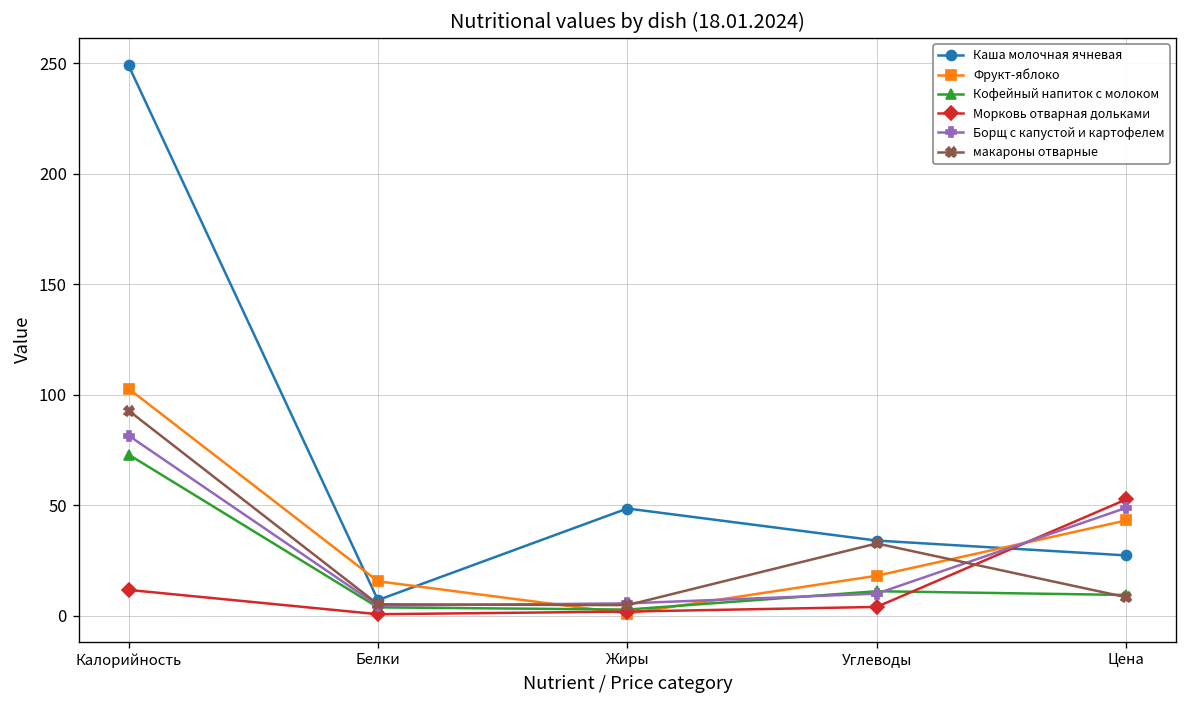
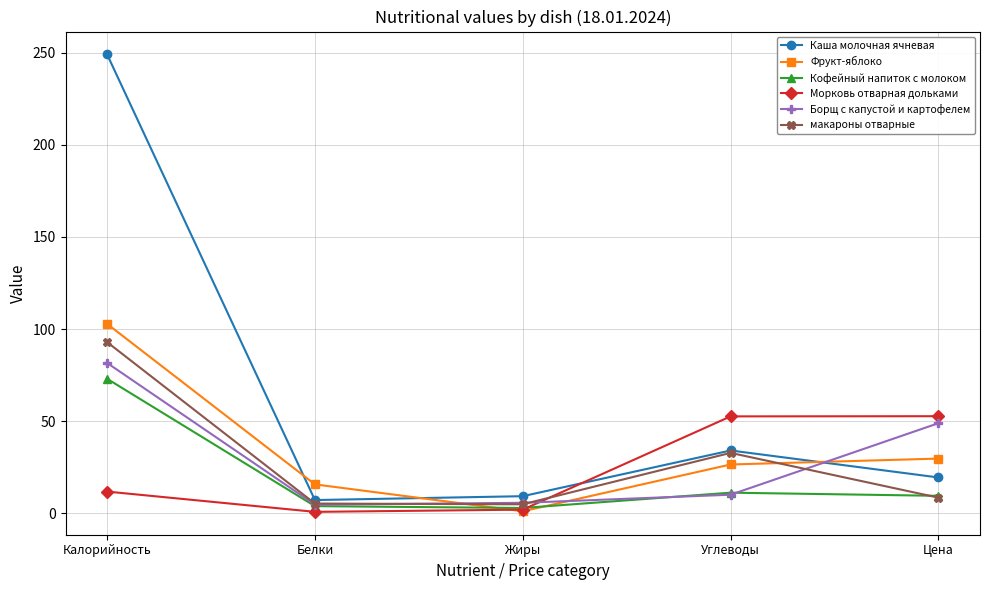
Каша молочная ячневая, Жиры: 49 -> 9
Фрукт-яблоко, Углеводы: 18 -> 27
Морковь отварная дольками, Углеводы: 4 -> 53
Каша молочная ячневая, Цена: 27 -> 19
Фрукт-яблоко, Цена: 43 -> 30
